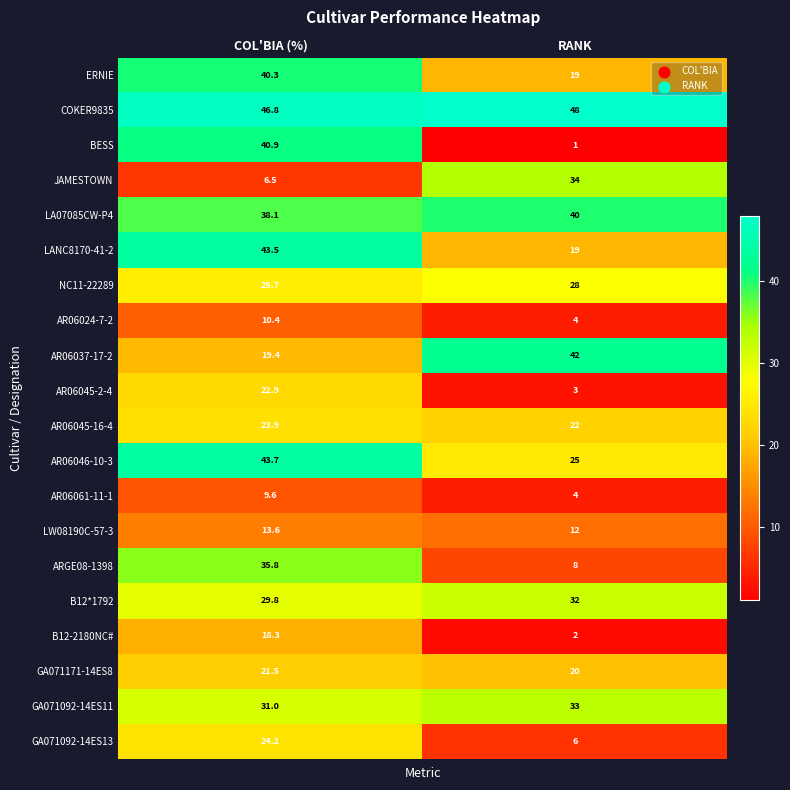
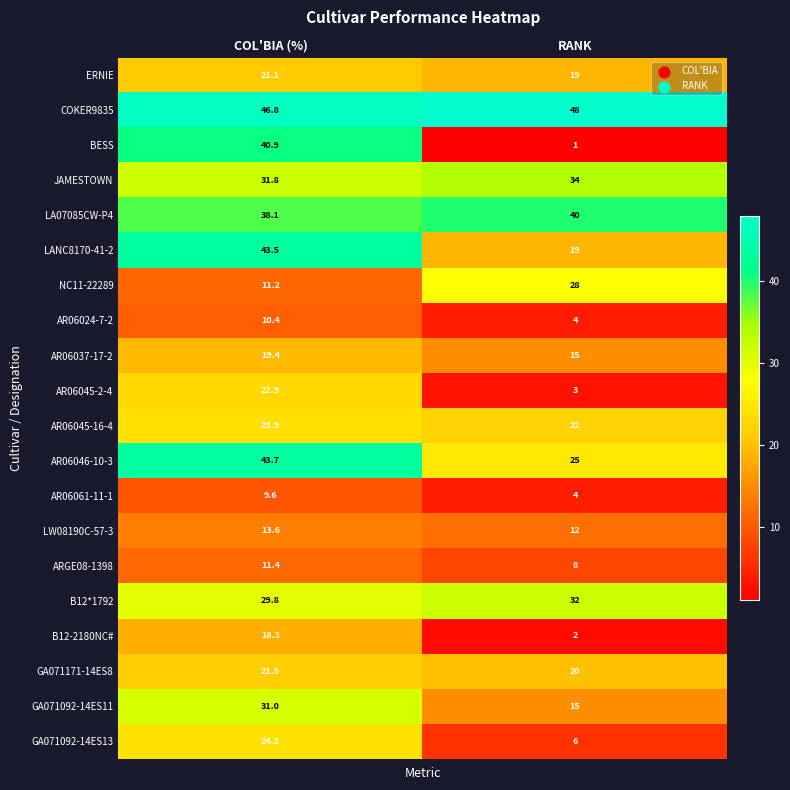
ERNIE, COL'BIA (%): 40.3 -> 21.1
JAMESTOWN, COL'BIA (%): 6.5 -> 31.8
NC11-22289, COL'BIA (%): 25.7 -> 11.2
AR06037-17-2, RANK: 42 -> 15
ARGE08-1398, COL'BIA (%): 35.8 -> 11.4
GA071092-14ES11, RANK: 33 -> 15
